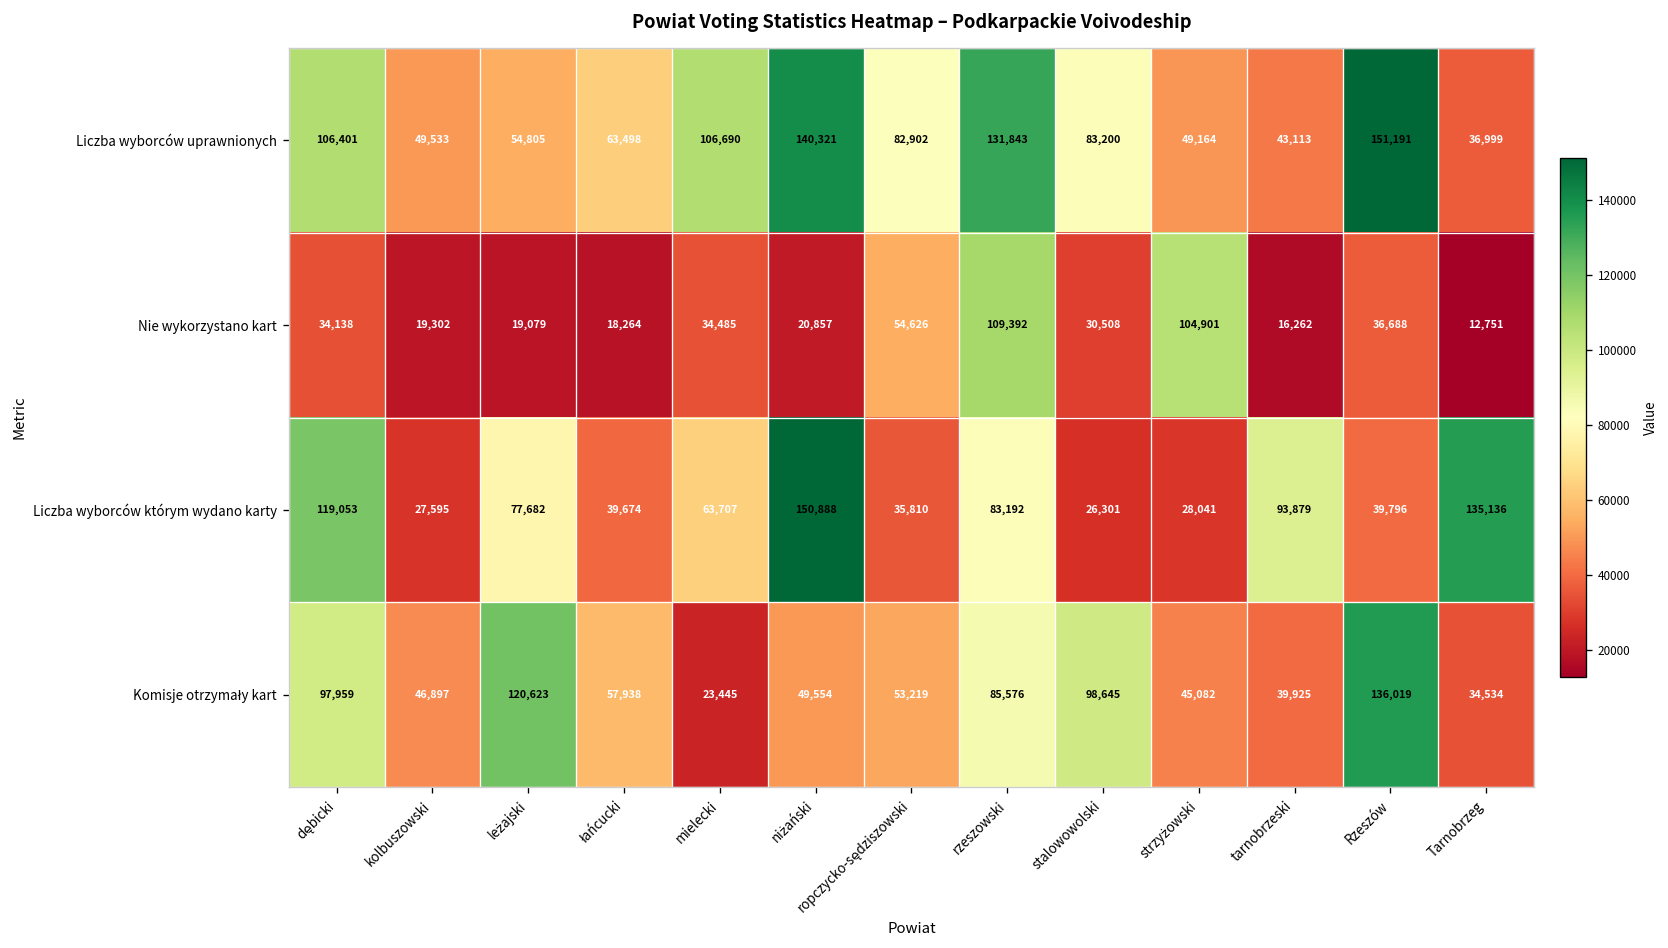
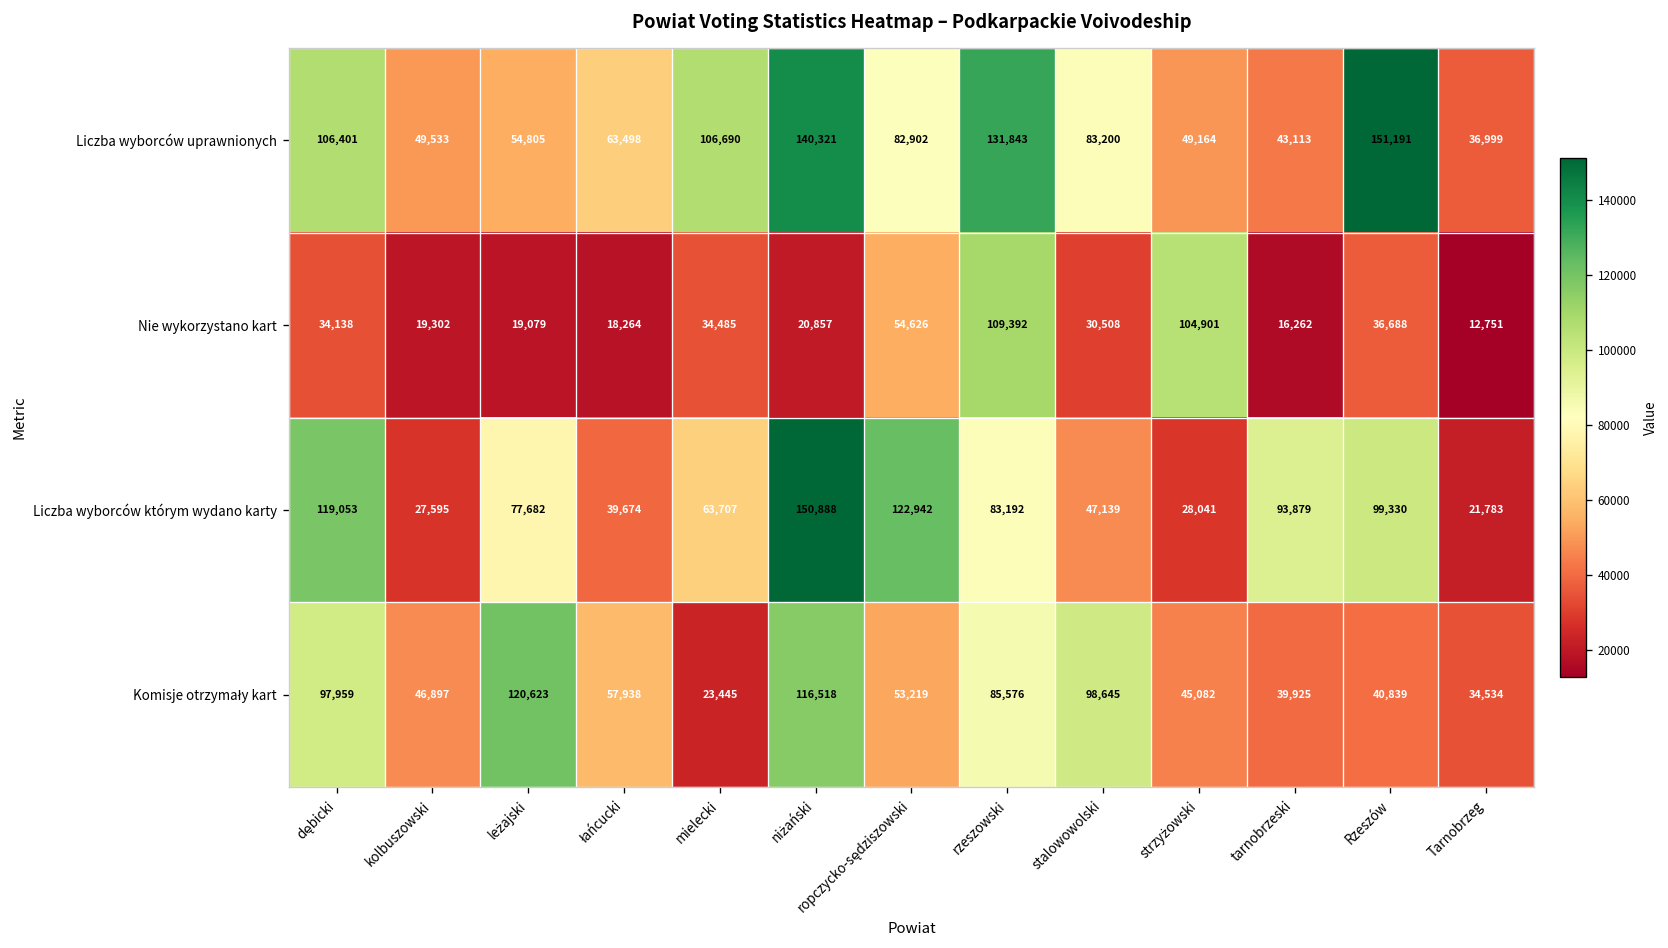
Liczba wyborców którym wydano karty, ropczycko-sędziszowski: 35,810 -> 122,942
Liczba wyborców którym wydano karty, stalowowolski: 26,301 -> 47,139
Liczba wyborców którym wydano karty, Rzeszów: 39,796 -> 99,330
Liczba wyborców którym wydano karty, Tarnobrzeg: 135,136 -> 21,783
Komisje otrzymały kart, niżański: 49,554 -> 116,518
Komisje otrzymały kart, Rzeszów: 136,019 -> 40,839
